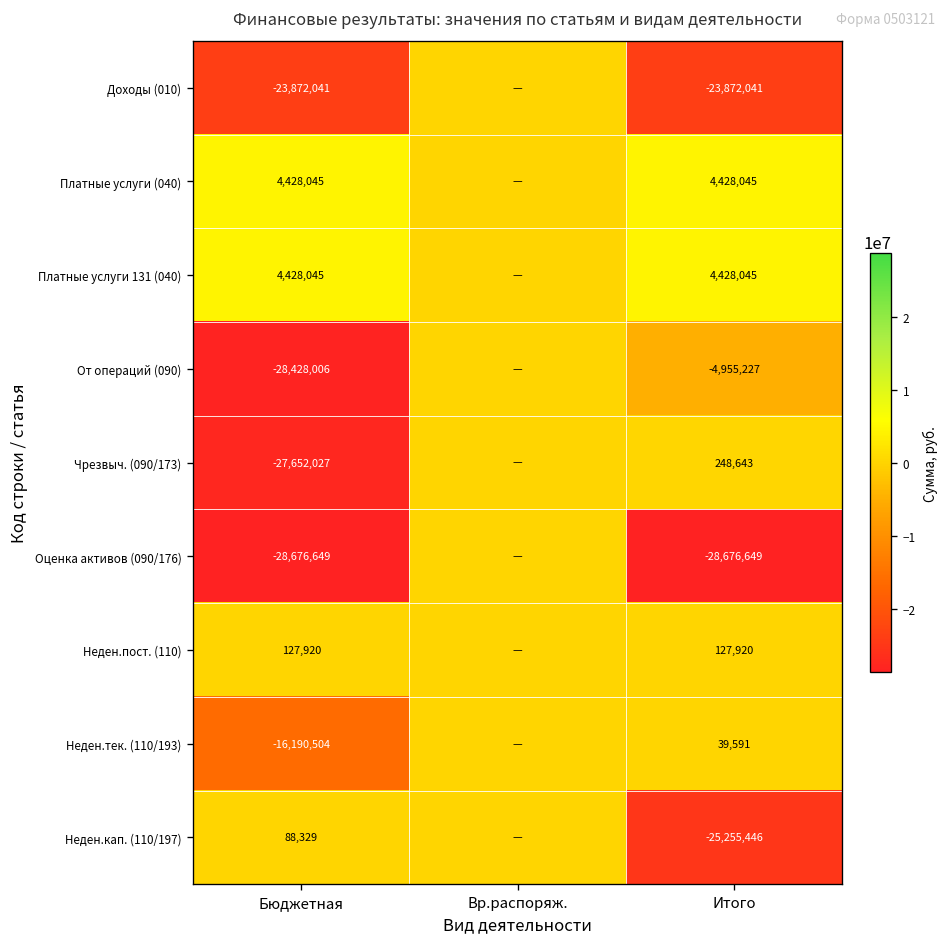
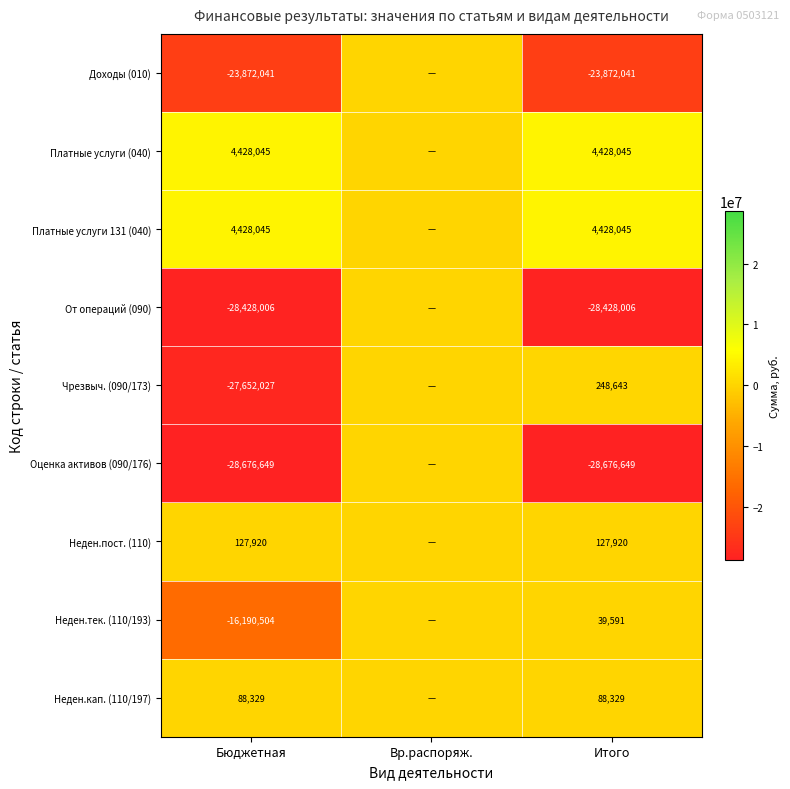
От операций (090), Итого: -4,955,227 -> -28,428,006
Неден.кап. (110/197), Итого: -25,255,446 -> 88,329
